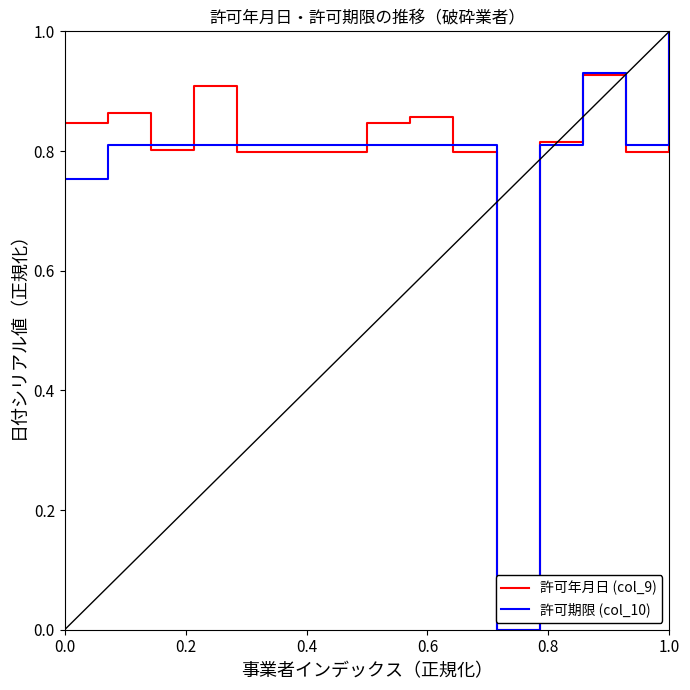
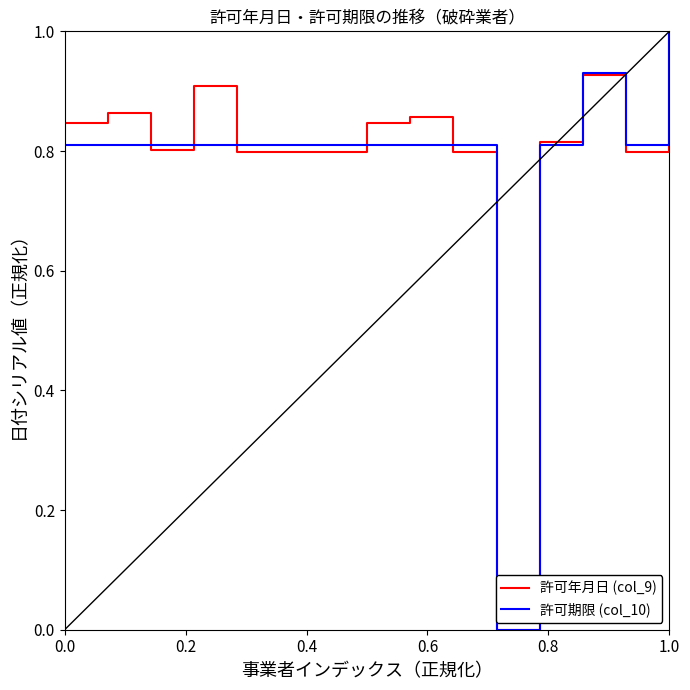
許可期限 (col_10), 0.0: 0.75 -> 0.81
